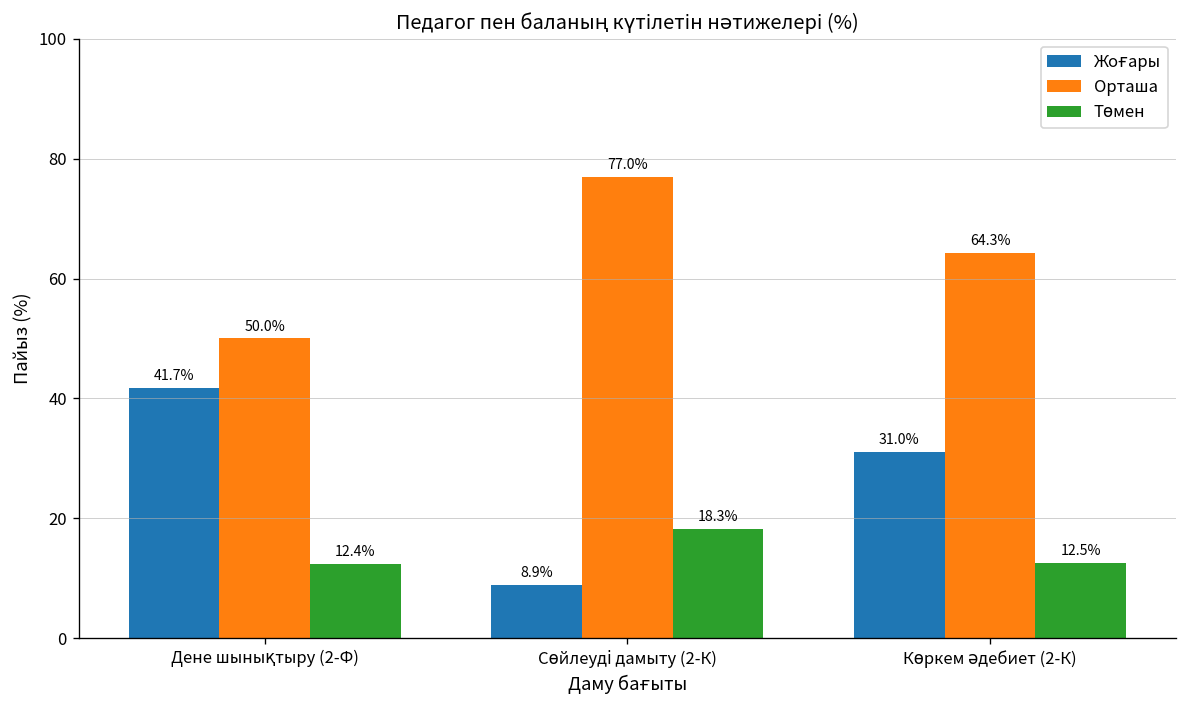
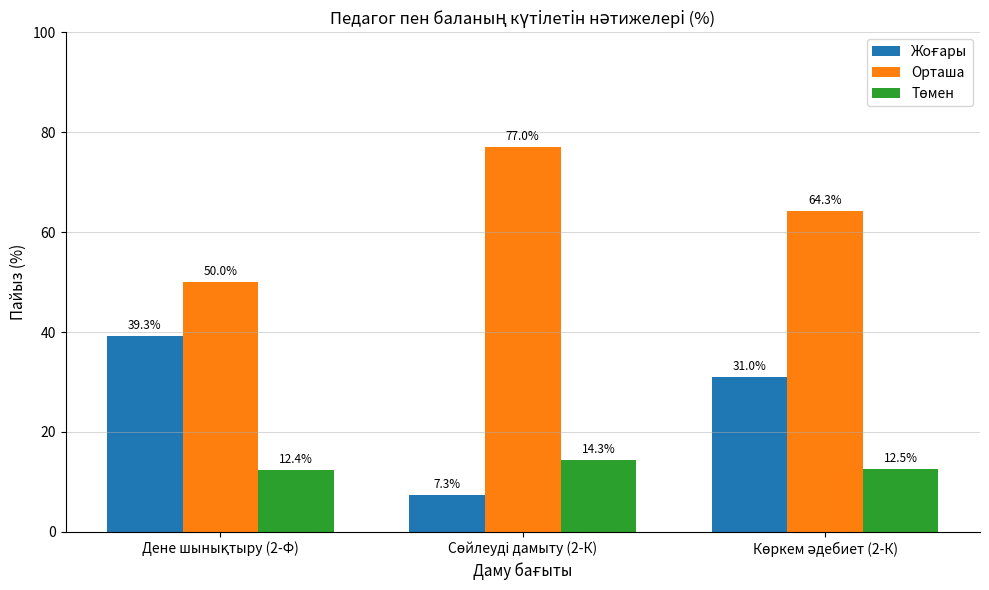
Жоғары, Дене шынықтыру (2-Ф): 41.7% -> 39.3%
Жоғары, Сөйлеуді дамыту (2-К): 8.9% -> 7.3%
Төмен, Сөйлеуді дамыту (2-К): 18.3% -> 14.3%
